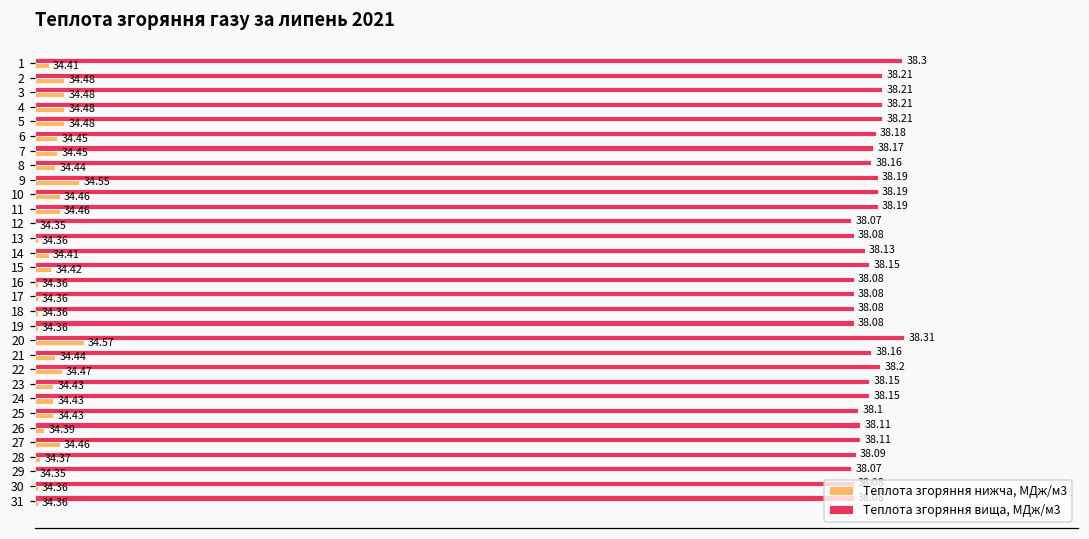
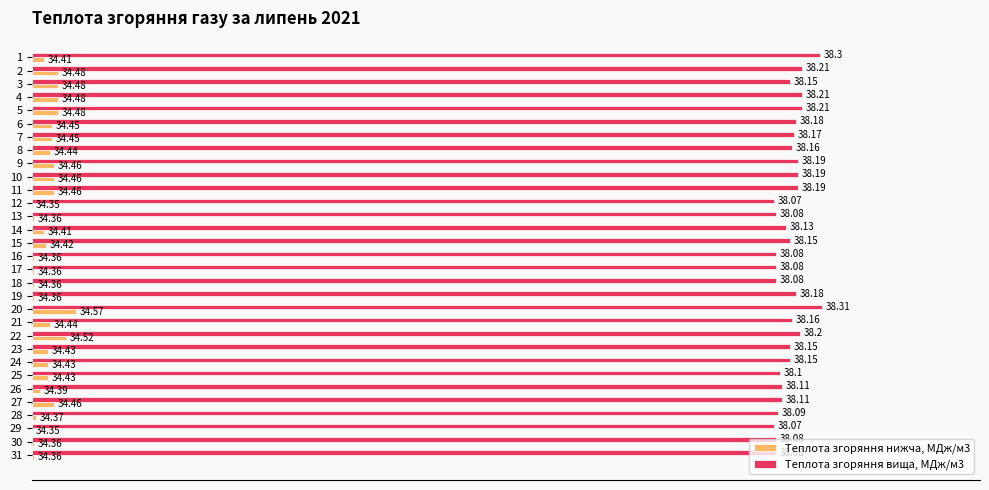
Теплота згоряння вища, МДж/м3, 3: 38.21 -> 38.15
Теплота згоряння нижча, МДж/м3, 9: 34.55 -> 34.46
Теплота згоряння вища, МДж/м3, 19: 38.08 -> 38.18
Теплота згоряння нижча, МДж/м3, 22: 34.47 -> 34.52
